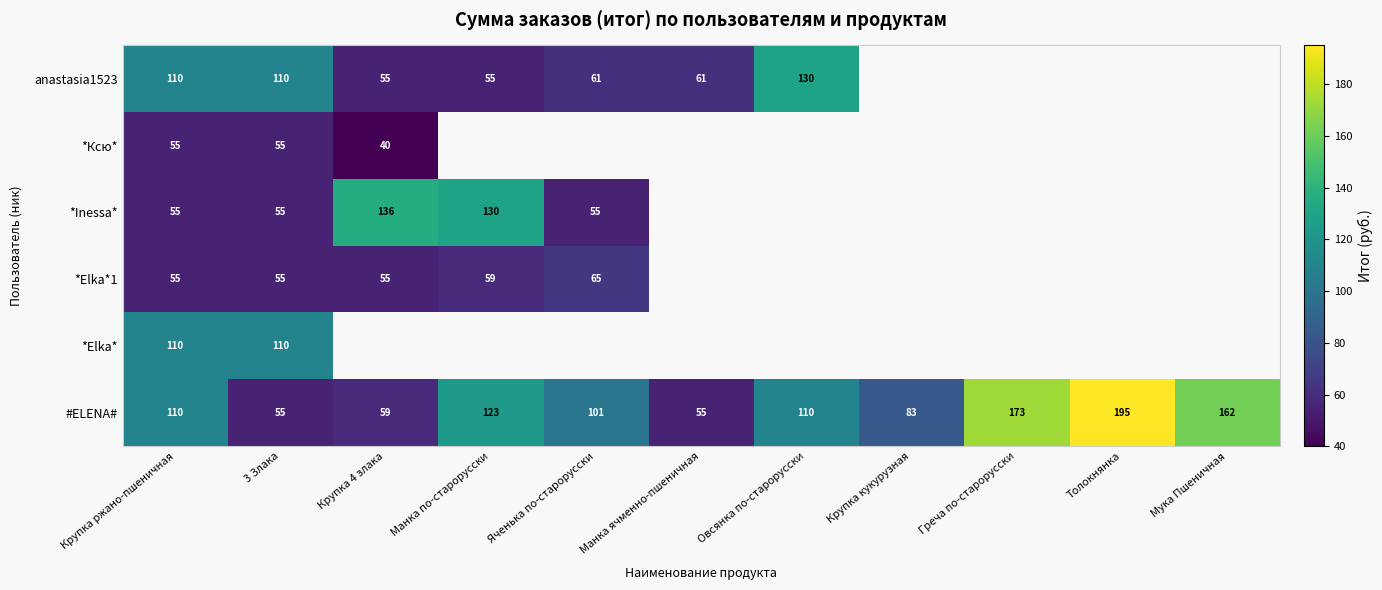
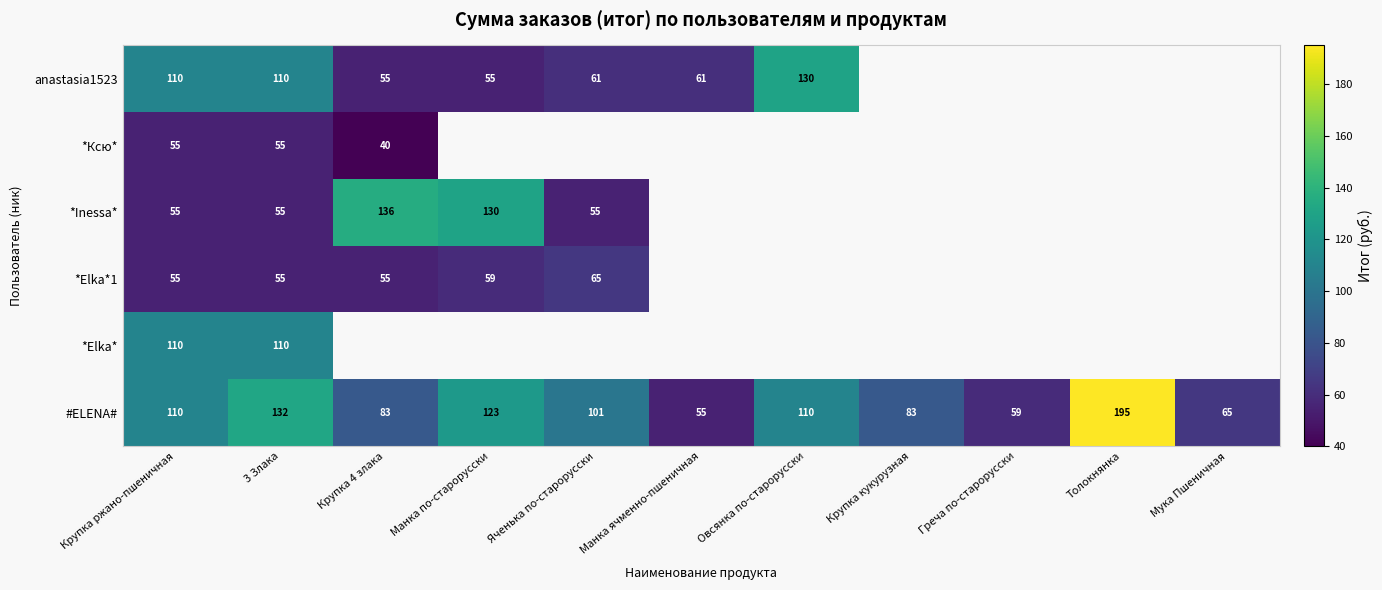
#ELENA#, 3 Злака: 55 -> 132
#ELENA#, Крупка 4 злака: 59 -> 83
#ELENA#, Греча по-старорусски: 173 -> 59
#ELENA#, Мука Пшеничная: 162 -> 65
